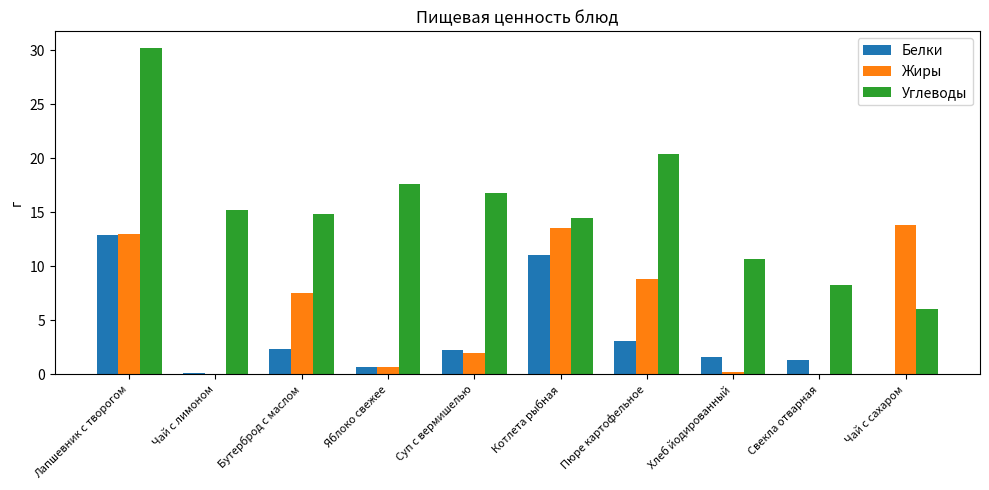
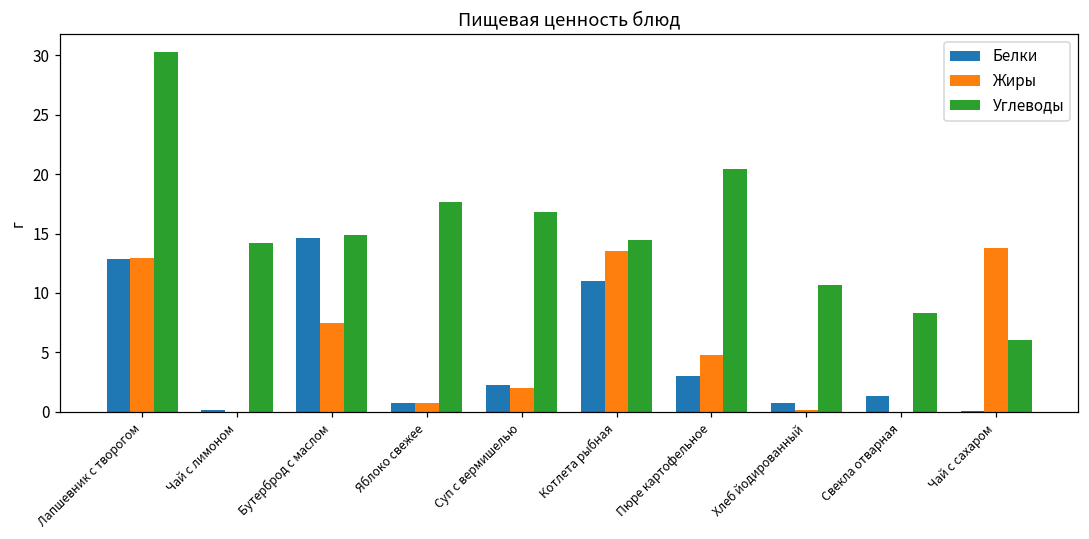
Углеводы, Чай с лимоном: 15.2 -> 14.2
Белки, Бутерброд с маслом: 2.4 -> 14.7
Жиры, Пюре картофельное: 8.8 -> 4.8
Белки, Хлеб йодированный: 1.6 -> 0.8
